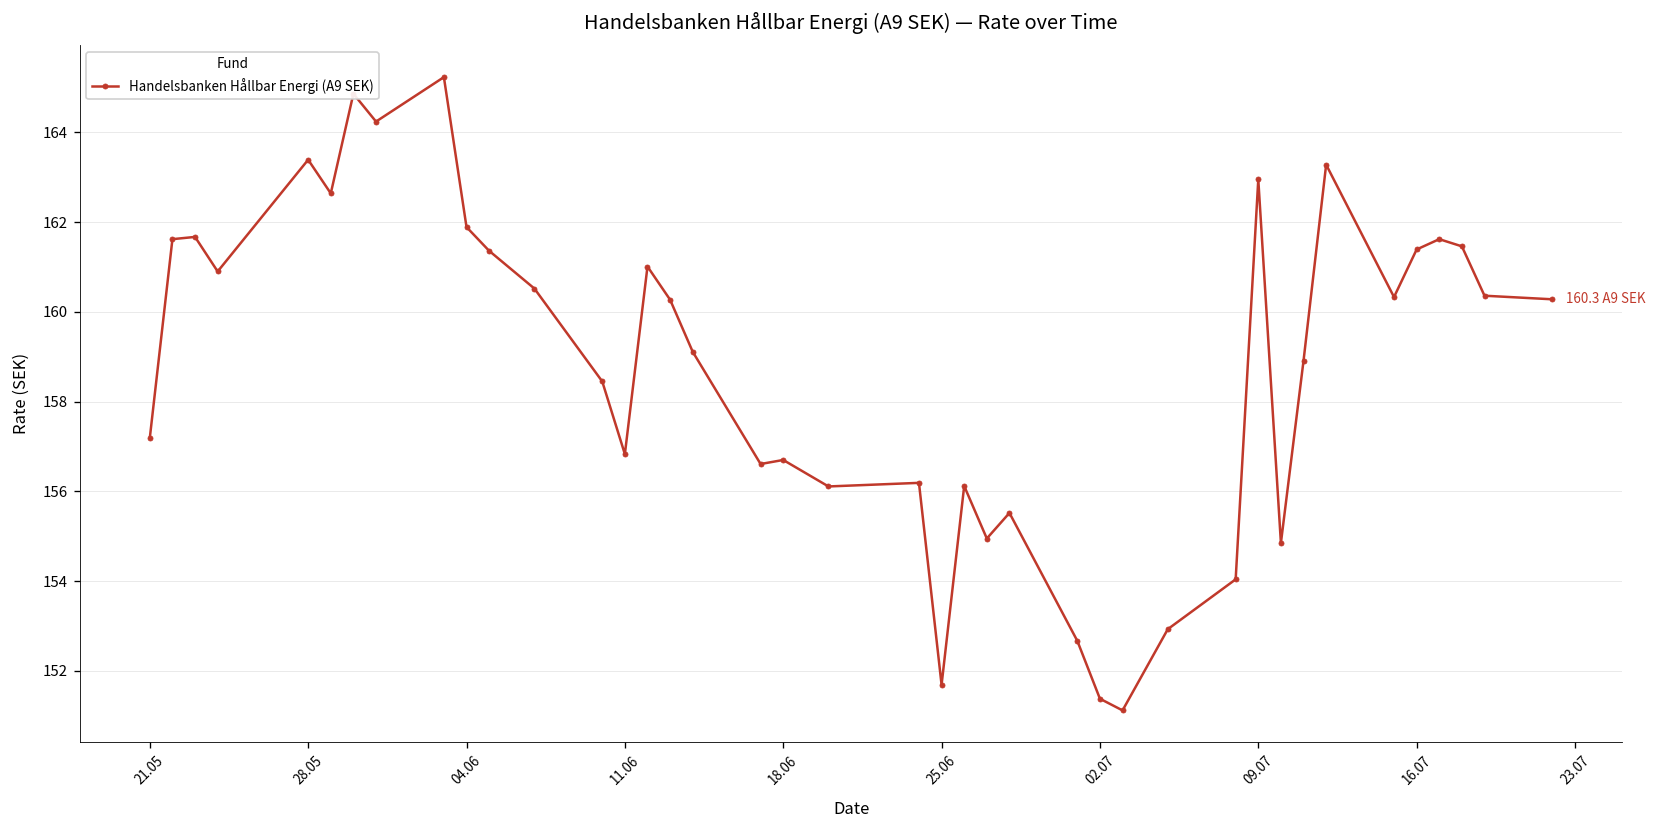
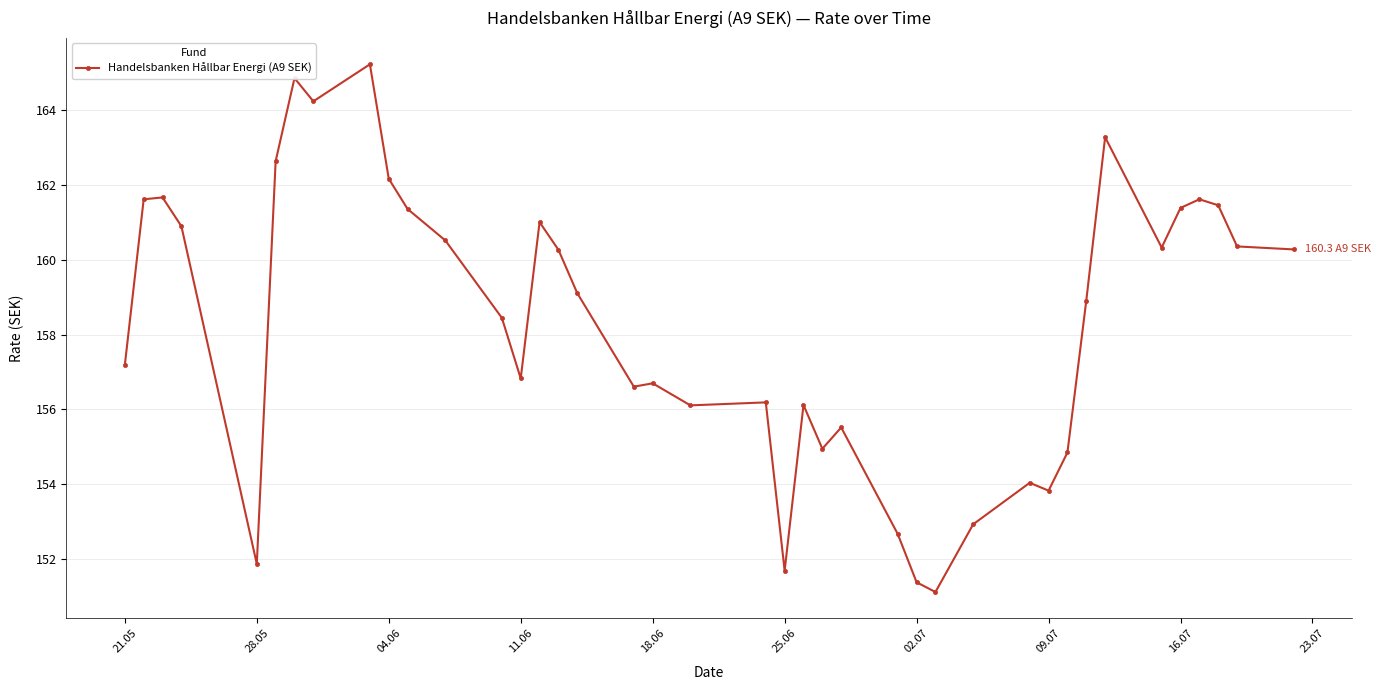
28.05: 163.4 -> 151.9
04.06: 161.9 -> 162.2
09.07: 163.0 -> 153.8
